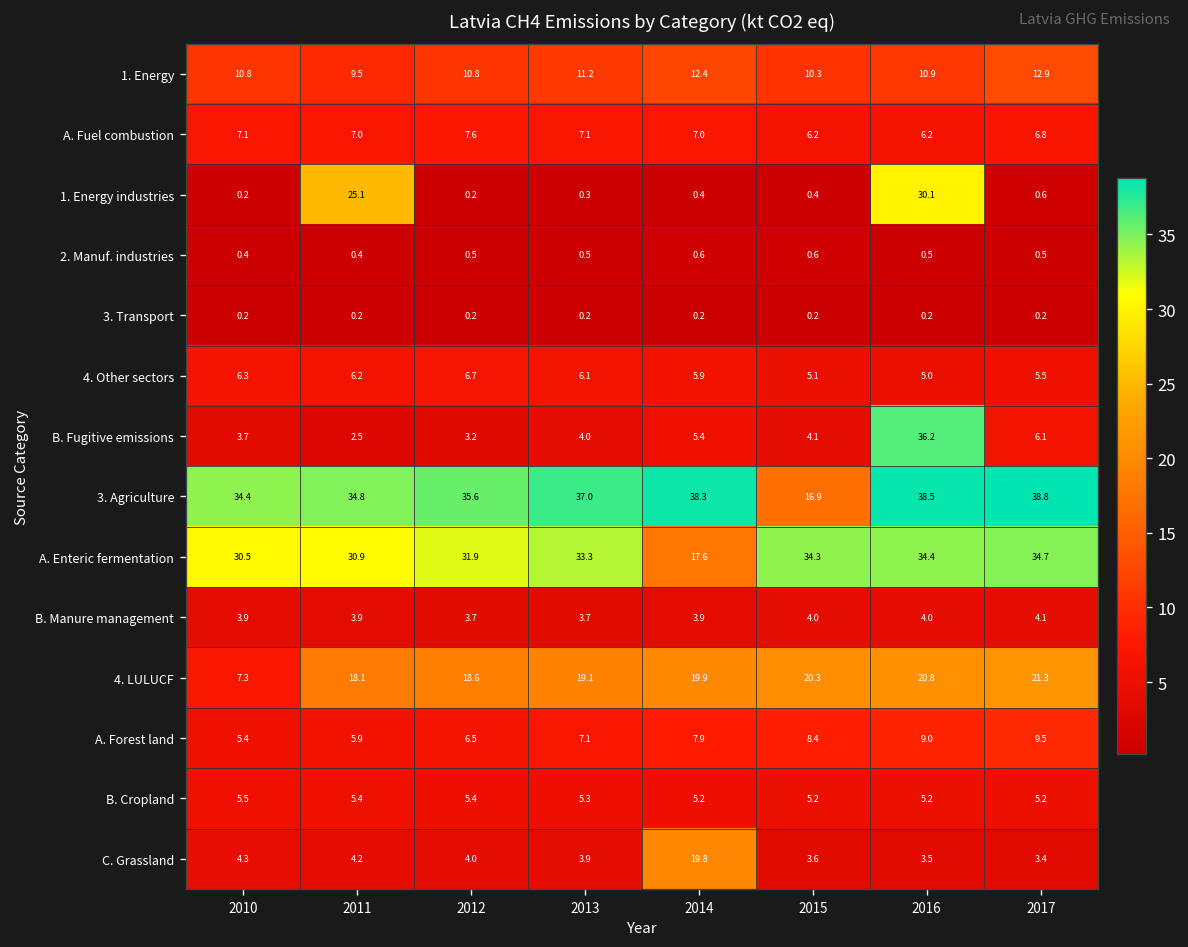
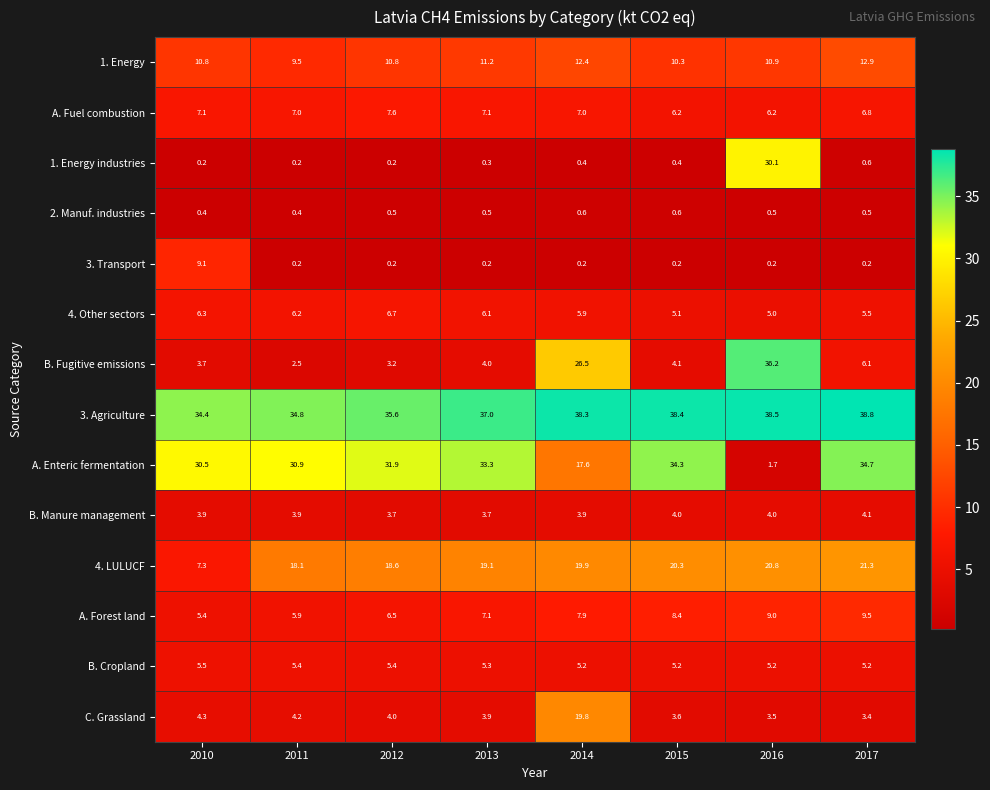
1. Energy industries, 2011: 25.1 -> 0.2
3. Transport, 2010: 0.2 -> 9.1
B. Fugitive emissions, 2014: 5.4 -> 26.5
3. Agriculture, 2015: 16.9 -> 38.4
A. Enteric fermentation, 2016: 34.4 -> 1.7
